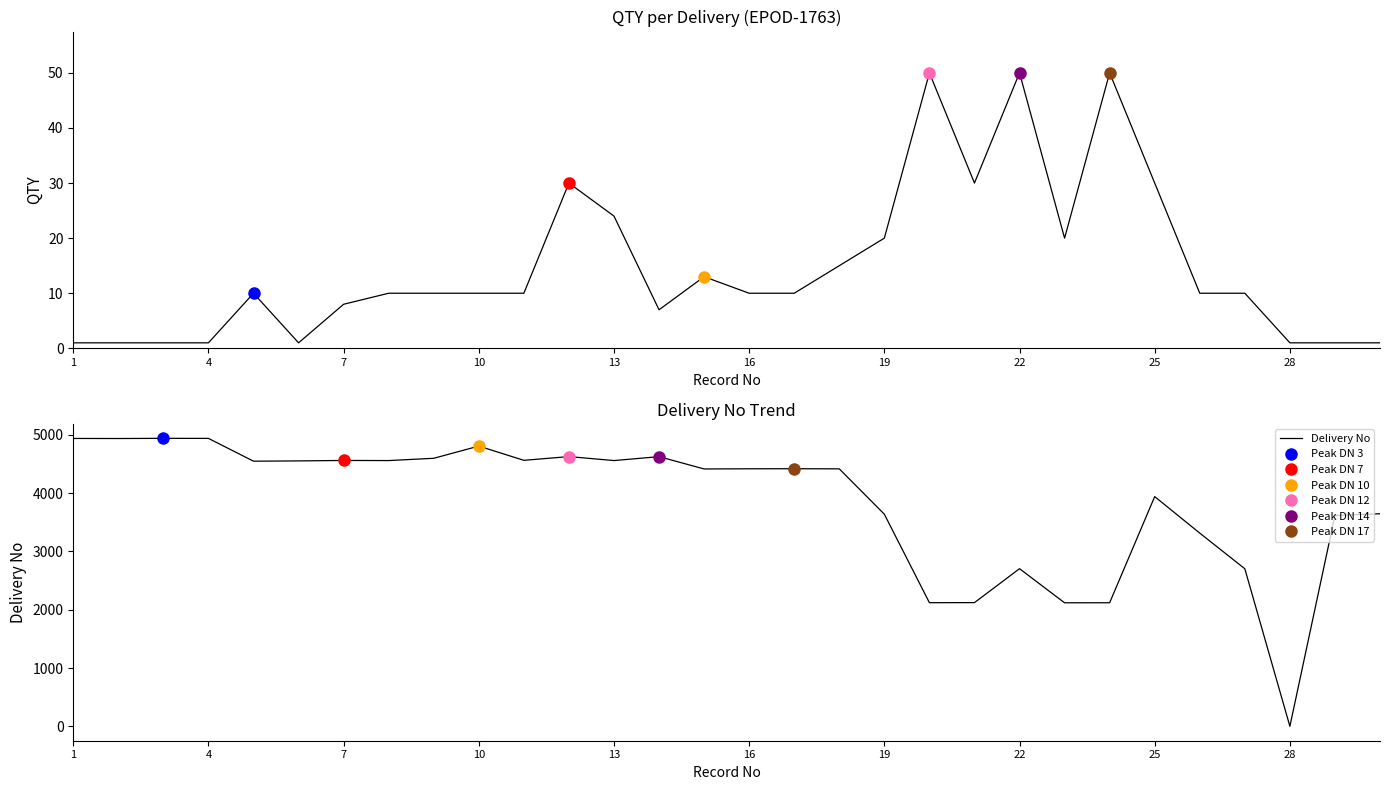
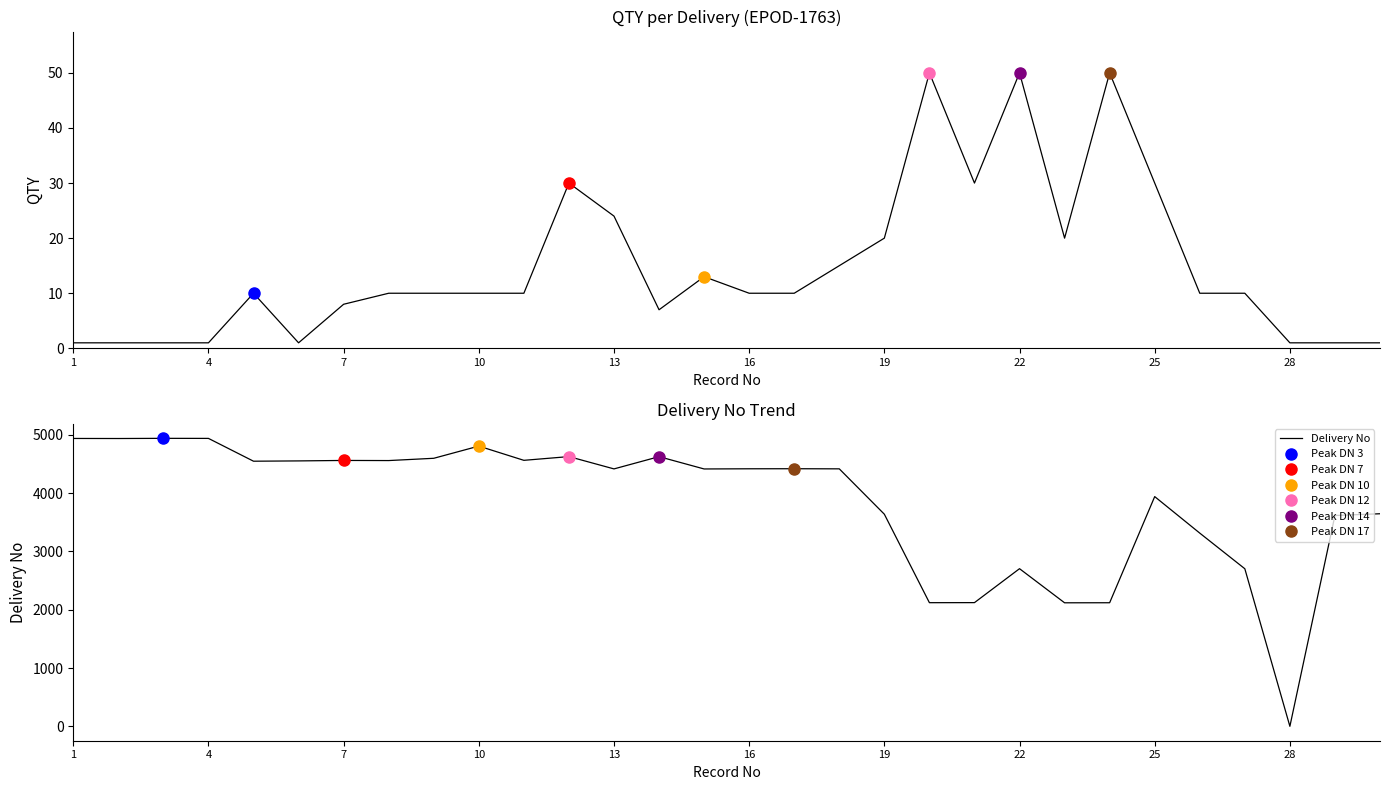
Delivery No Trend, Delivery No, 13: 4600 -> 4400
